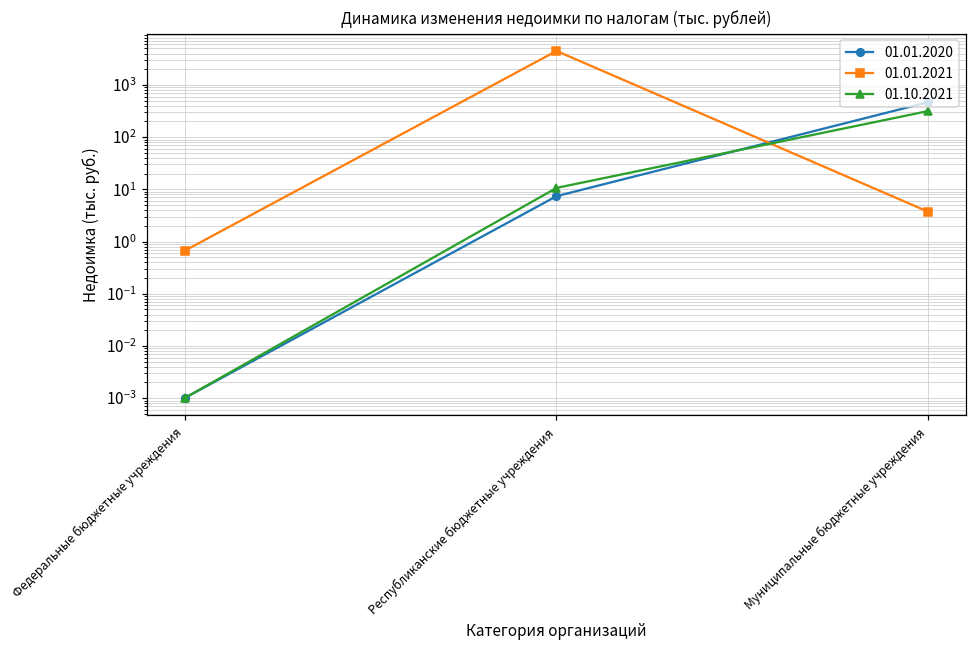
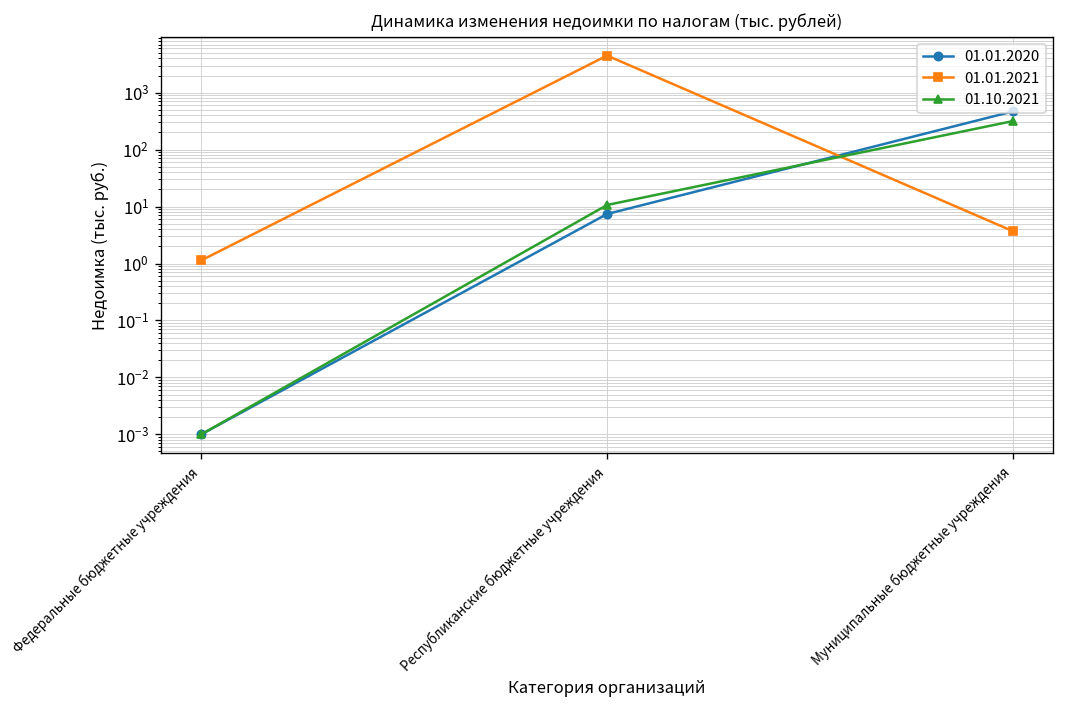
01.01.2021, Федеральные бюджетные учреждения: 0.7 -> 1.1
